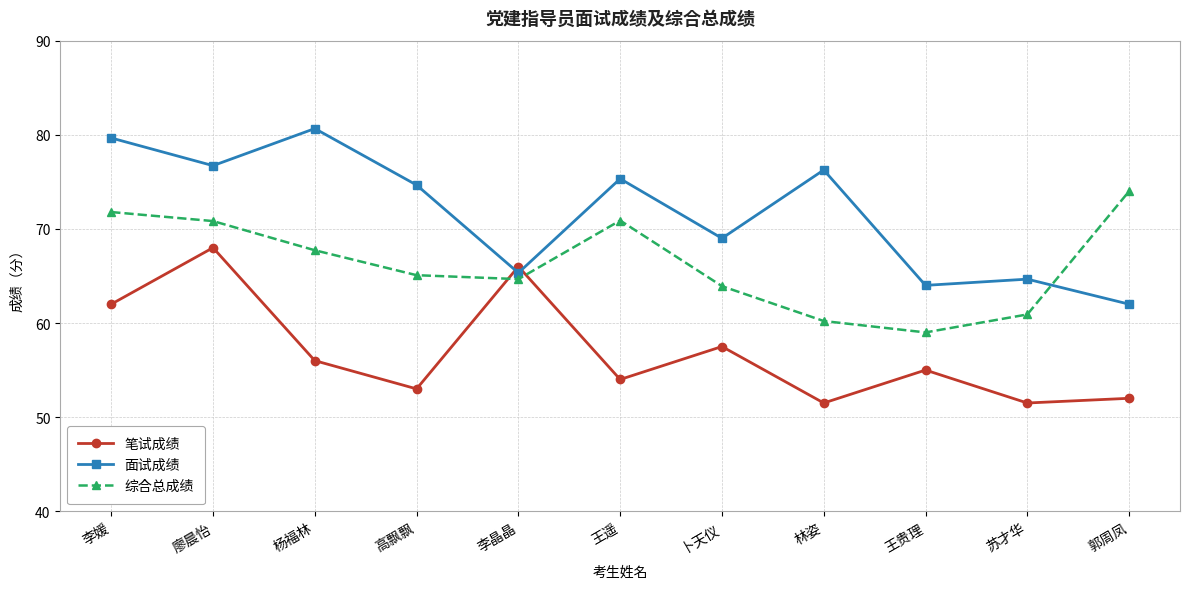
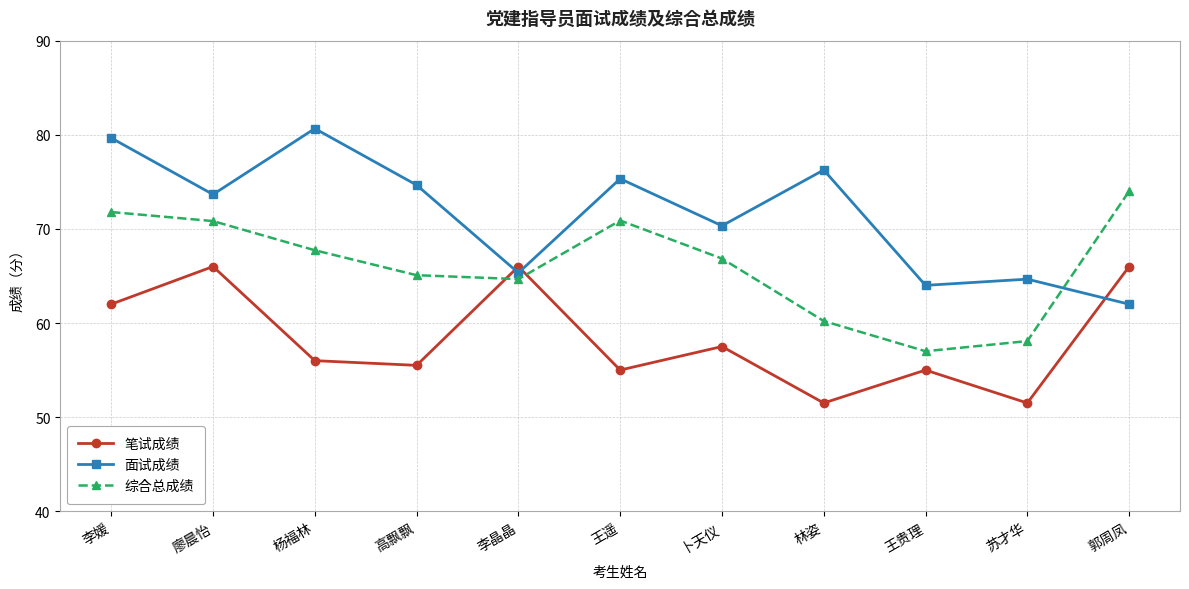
笔试成绩, 廖晨怡: 68 -> 66
面试成绩, 廖晨怡: 77 -> 74
笔试成绩, 高飘飘: 53 -> 56
笔试成绩, 王遥: 54 -> 55
面试成绩, 卜天仪: 69 -> 70
综合总成绩, 卜天仪: 64 -> 67
综合总成绩, 王贵理: 59 -> 57
综合总成绩, 苏才华: 61 -> 58
笔试成绩, 郭周凤: 52 -> 66
